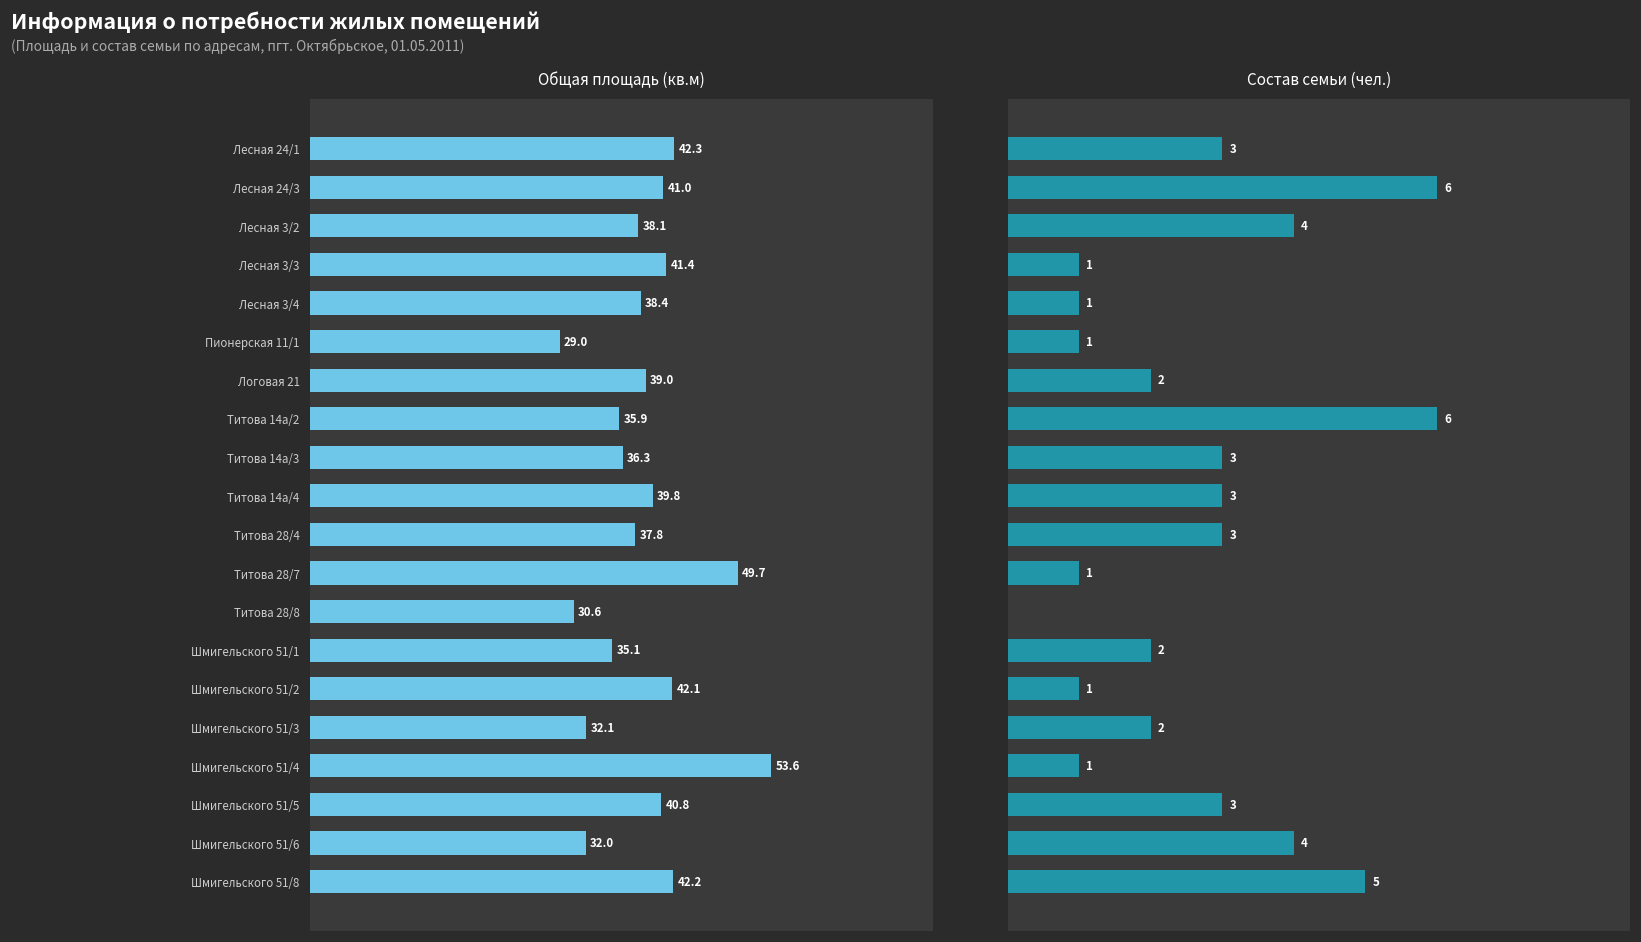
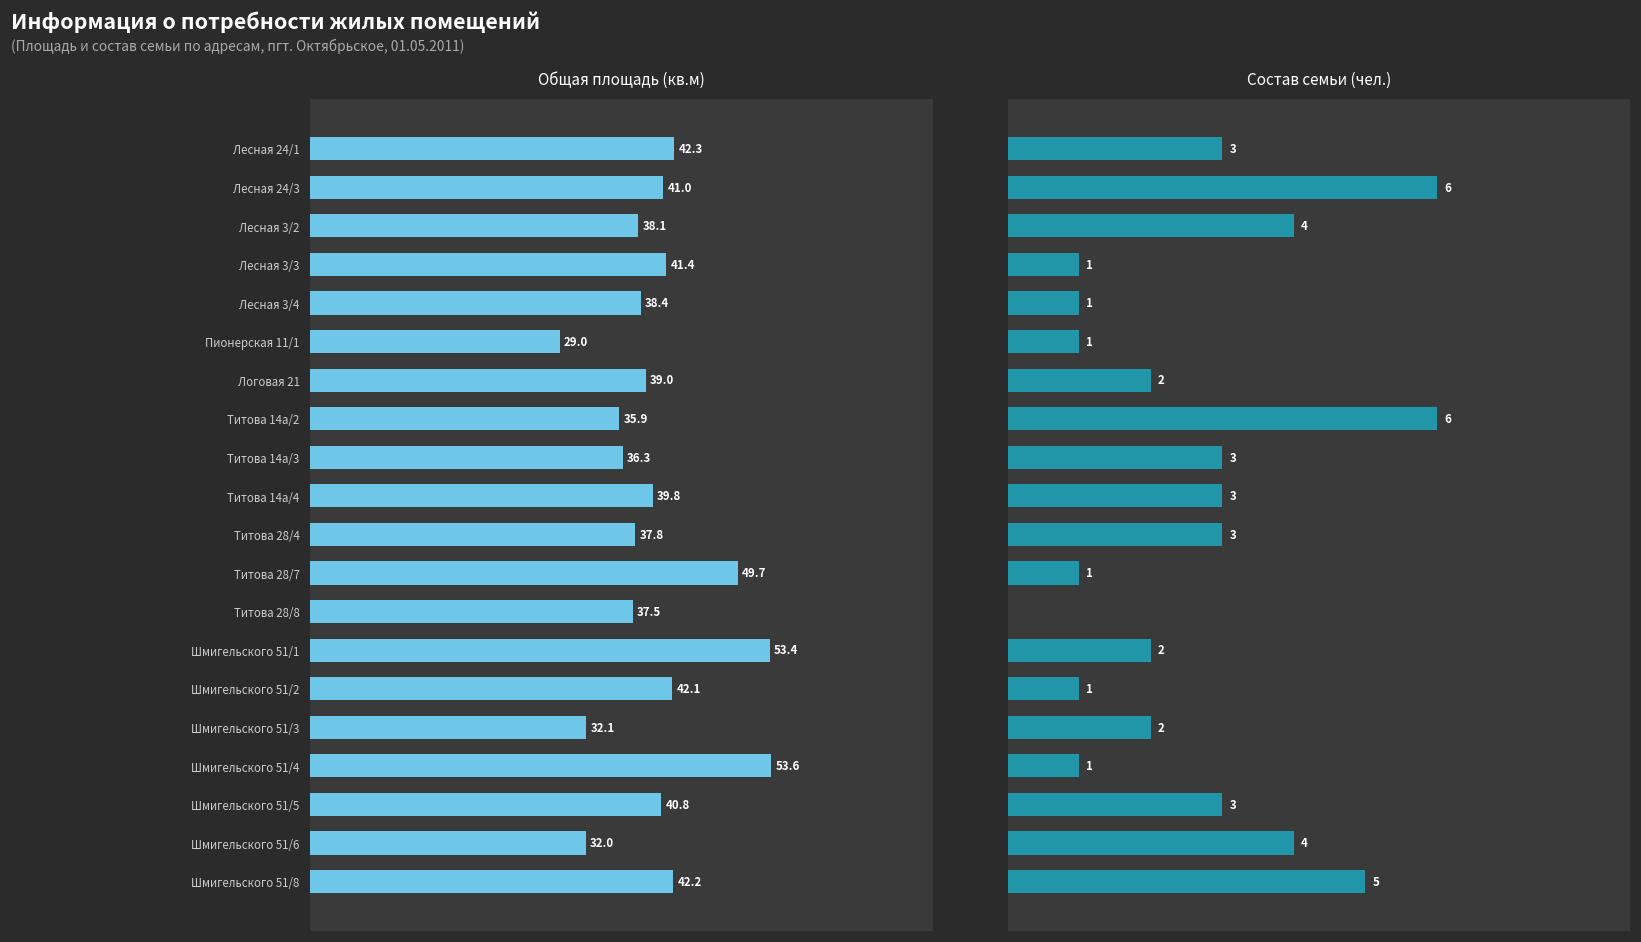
Общая площадь (кв.м), Титова 28/8: 30.6 -> 37.5
Общая площадь (кв.м), Шмигельского 51/1: 35.1 -> 53.4
